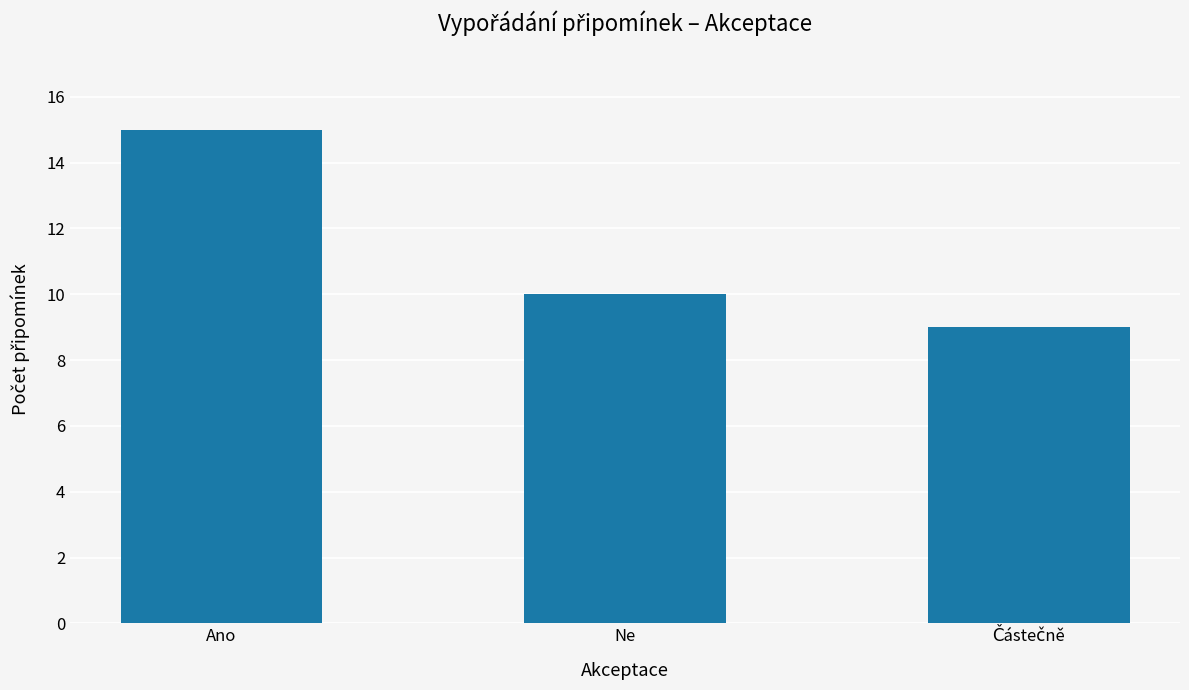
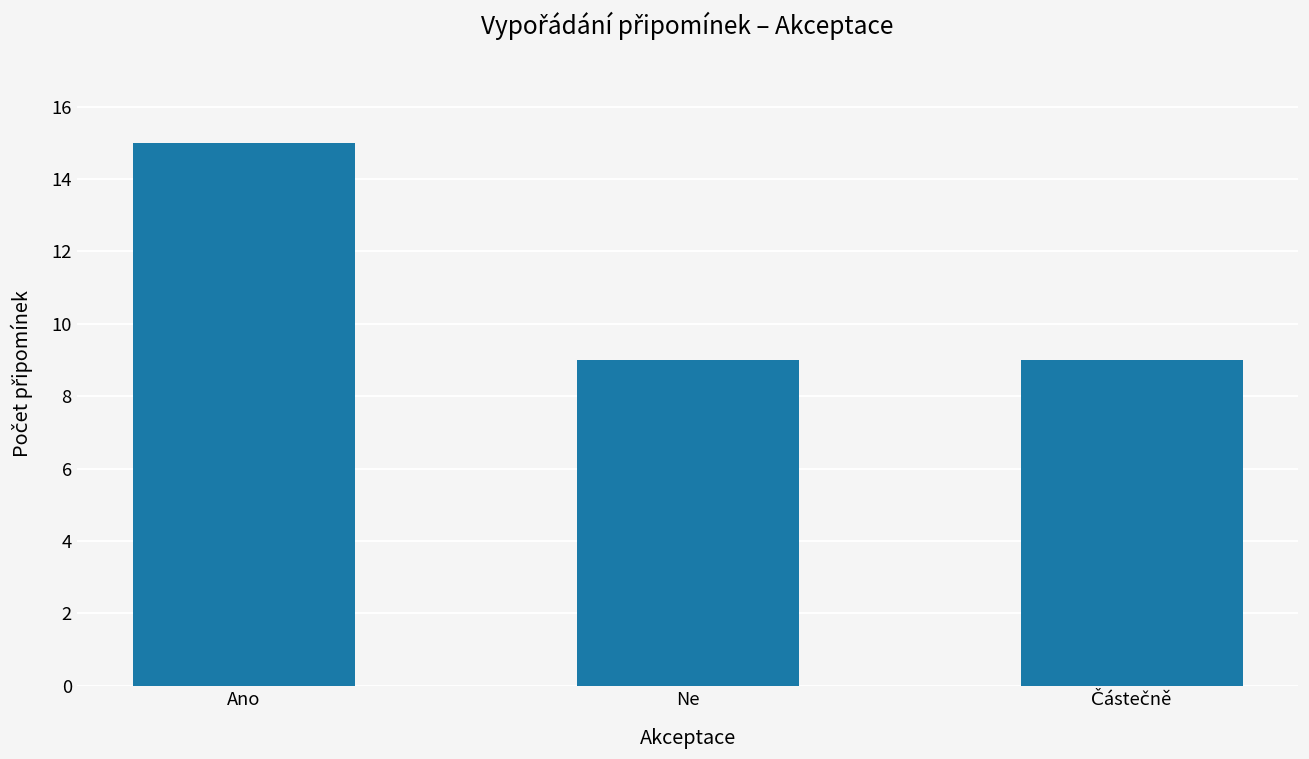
Ne: 10 -> 9
